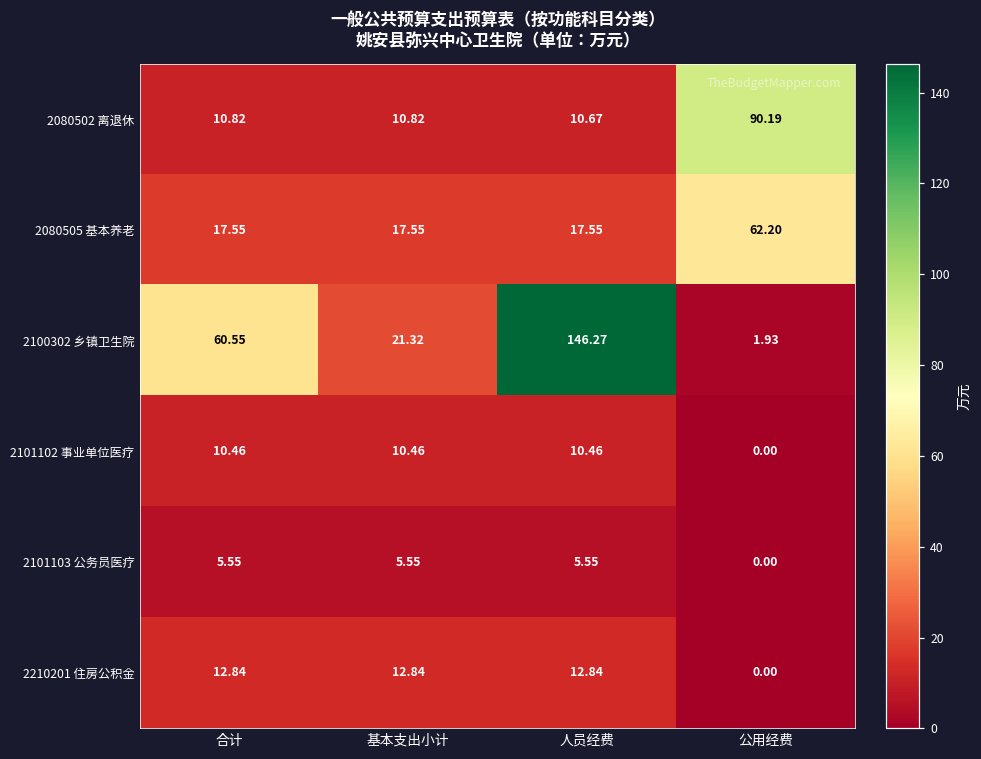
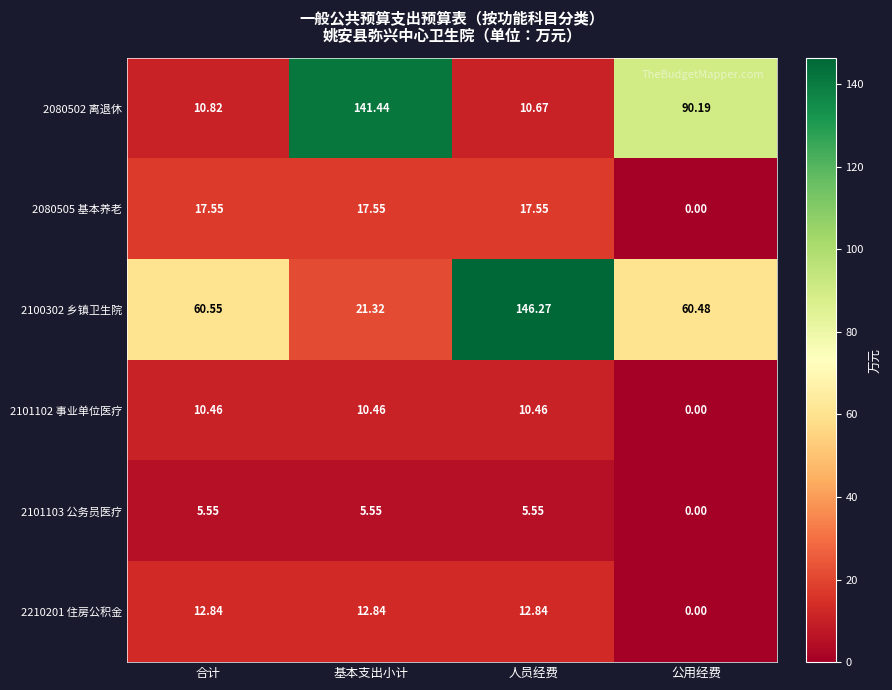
2080502 离退休, 基本支出小计: 10.82 -> 141.44
2080505 基本养老, 公用经费: 62.20 -> 0.00
2100302 乡镇卫生院, 公用经费: 1.93 -> 60.48
